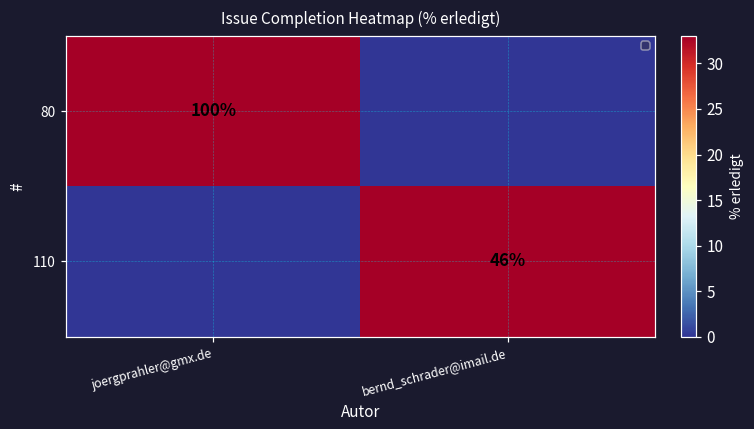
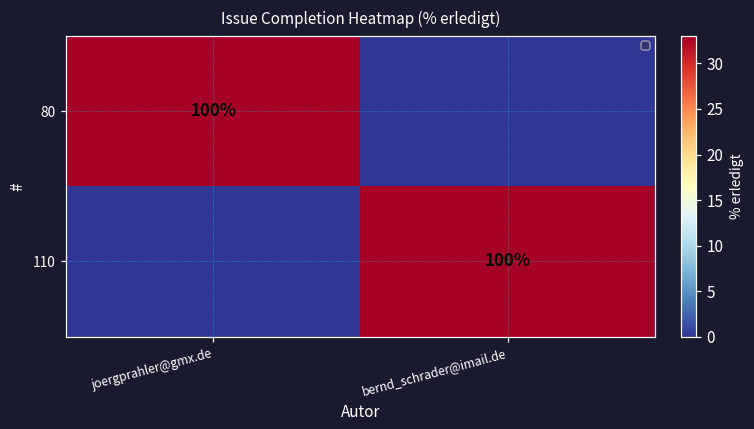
110, bernd_schrader@imail.de: 46% -> 100%
